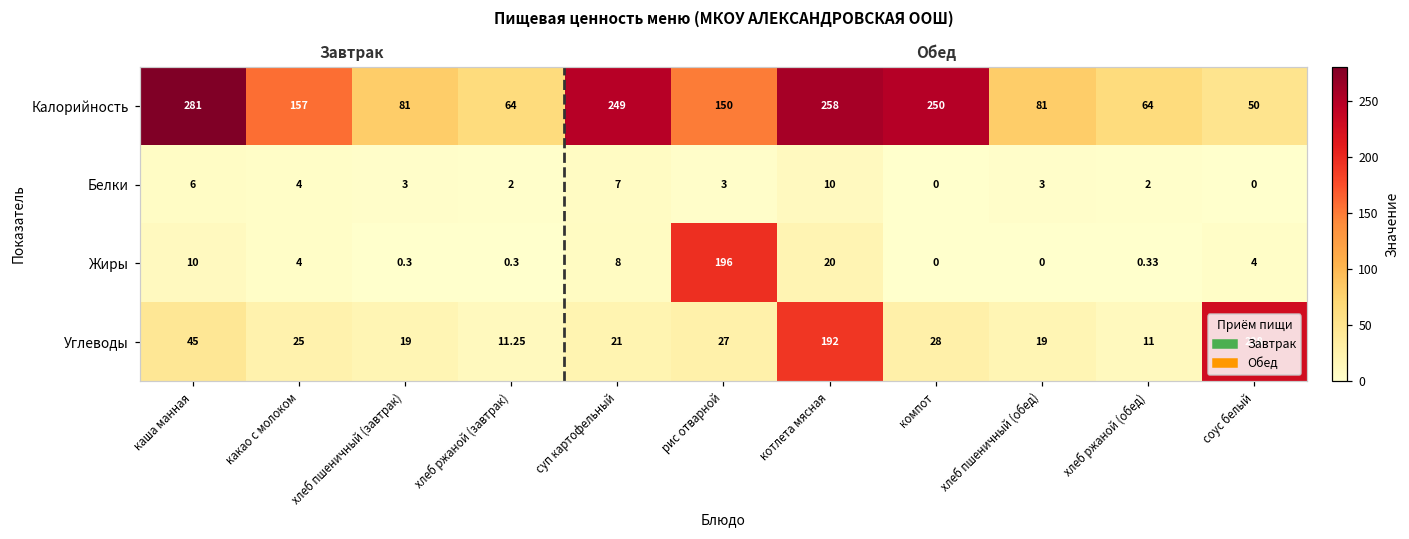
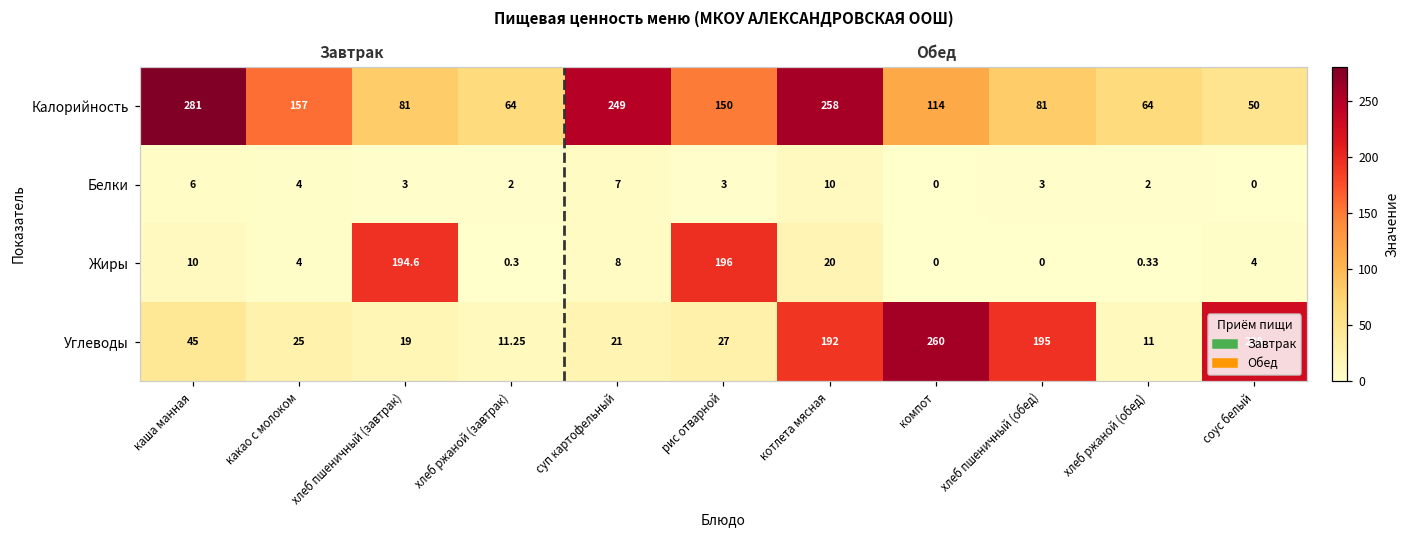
Калорийность, компот: 250 -> 114
Жиры, хлеб пшеничный (завтрак): 0.3 -> 194.6
Углеводы, компот: 28 -> 260
Углеводы, хлеб пшеничный (обед): 19 -> 195
